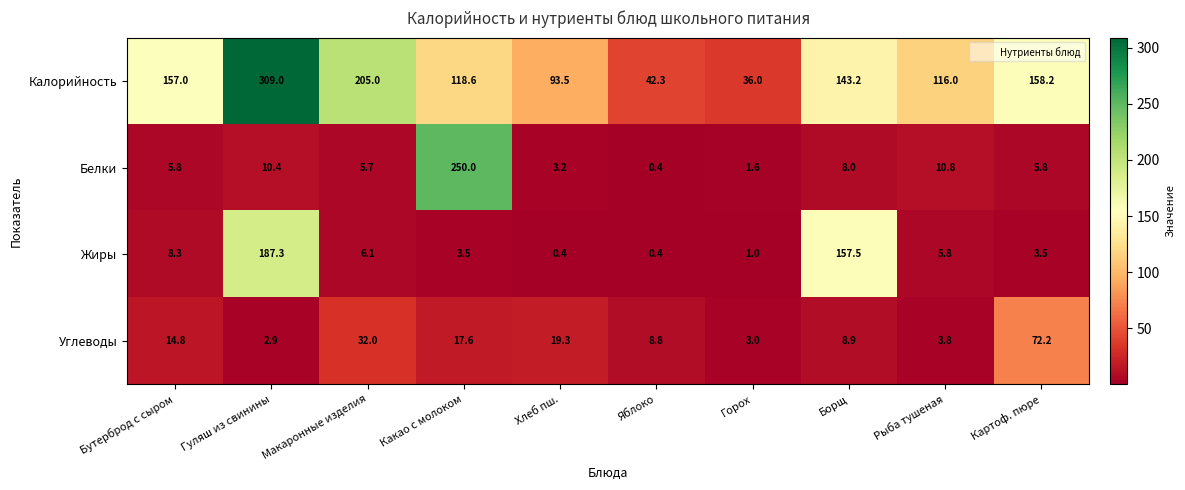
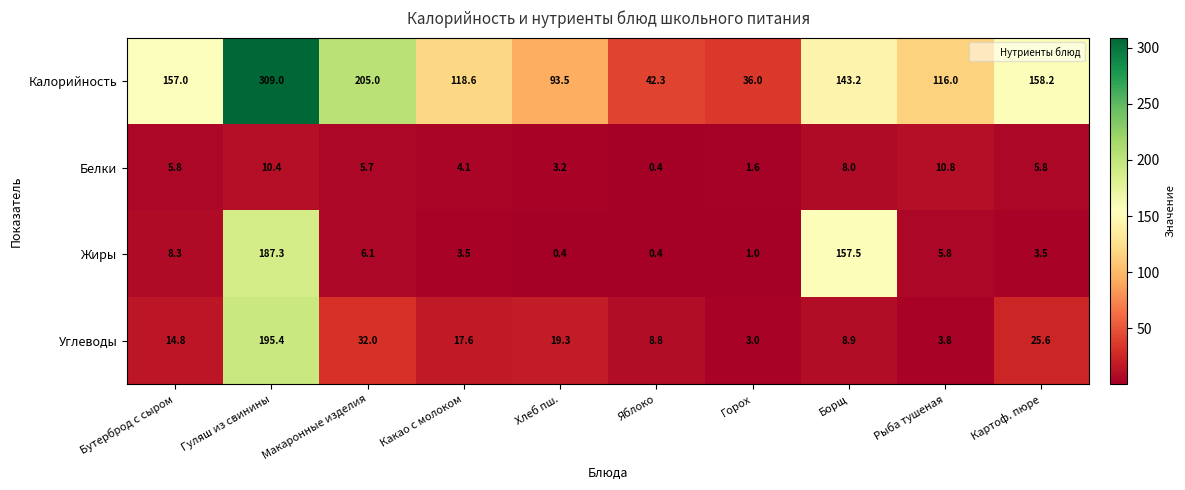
Белки, Какао с молоком: 250.0 -> 4.1
Углеводы, Гуляш из свинины: 2.9 -> 195.4
Углеводы, Картоф. пюре: 72.2 -> 25.6
